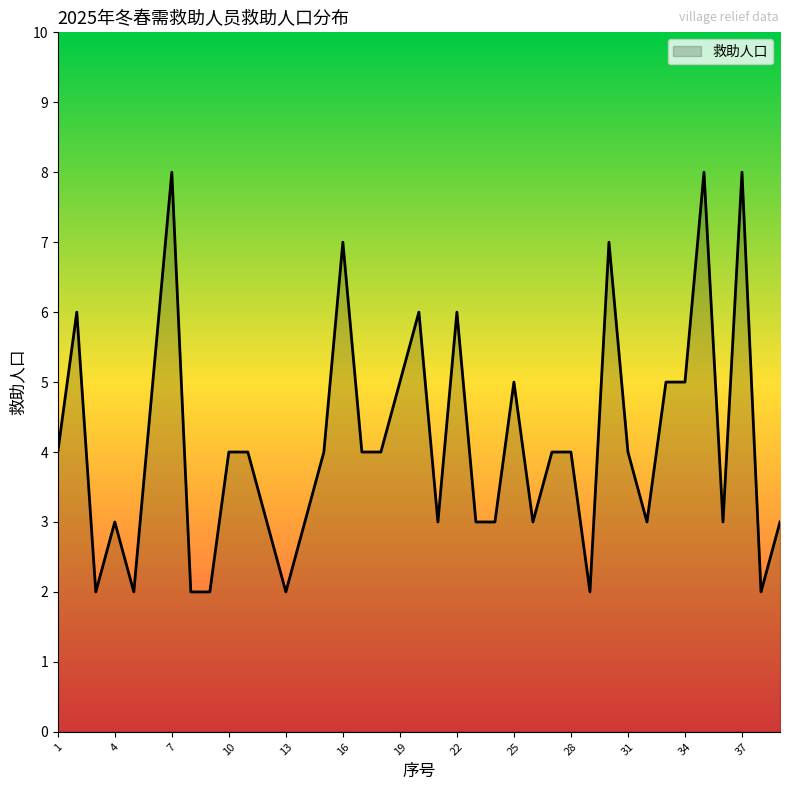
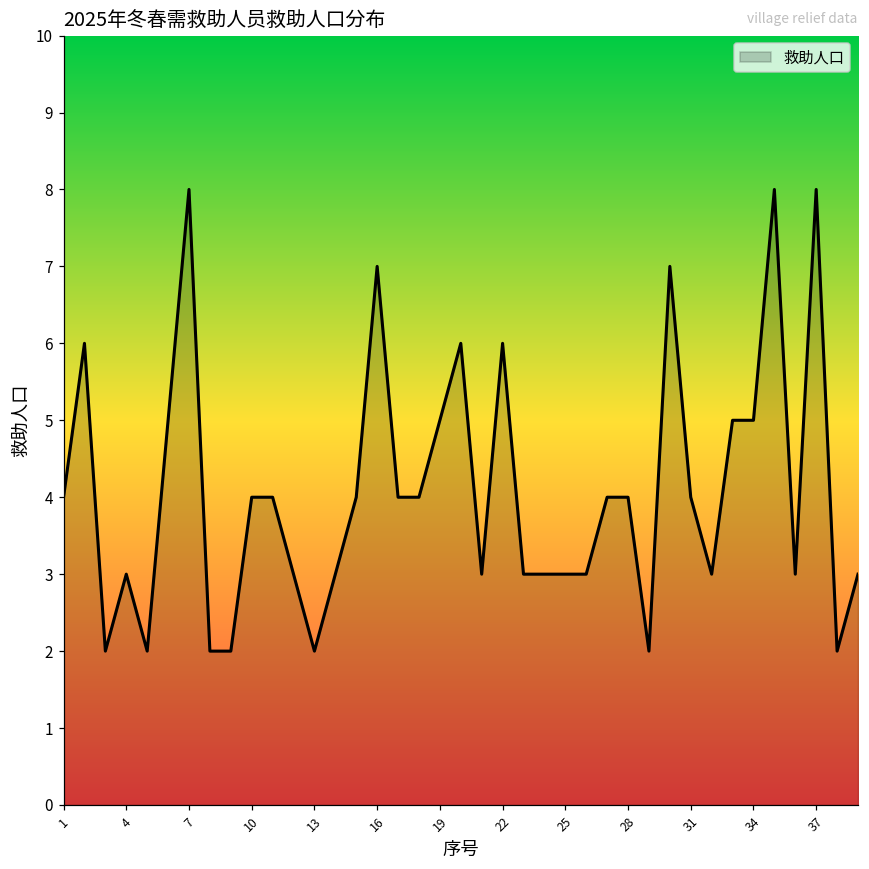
25: 5 -> 3
